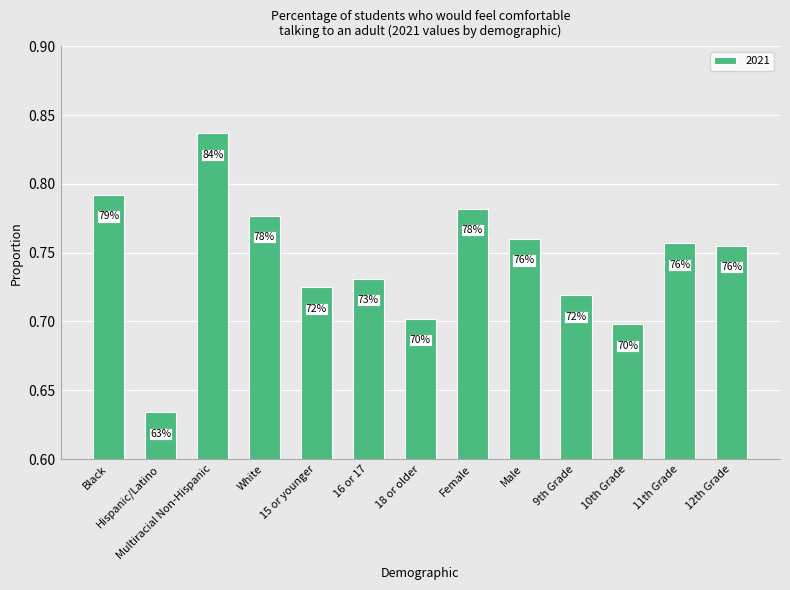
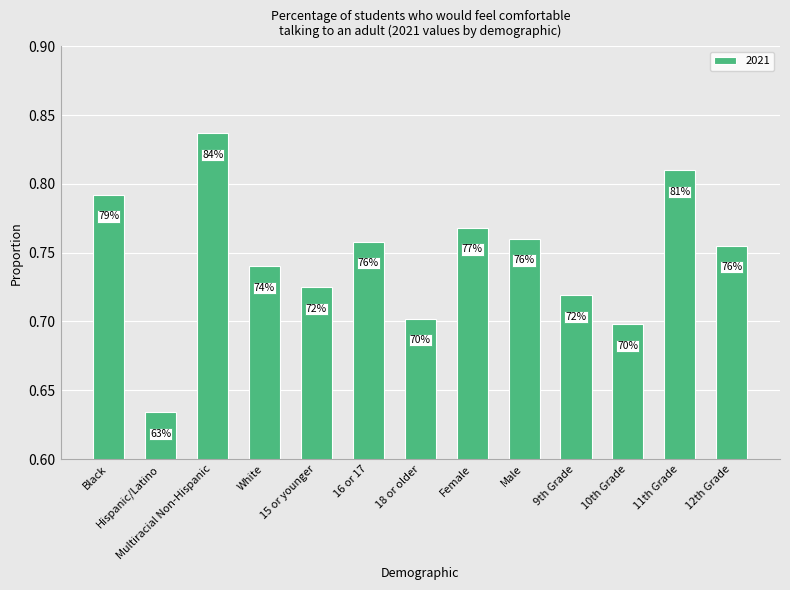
White: 78% -> 74%
16 or 17: 73% -> 76%
Female: 78% -> 77%
11th Grade: 76% -> 81%
